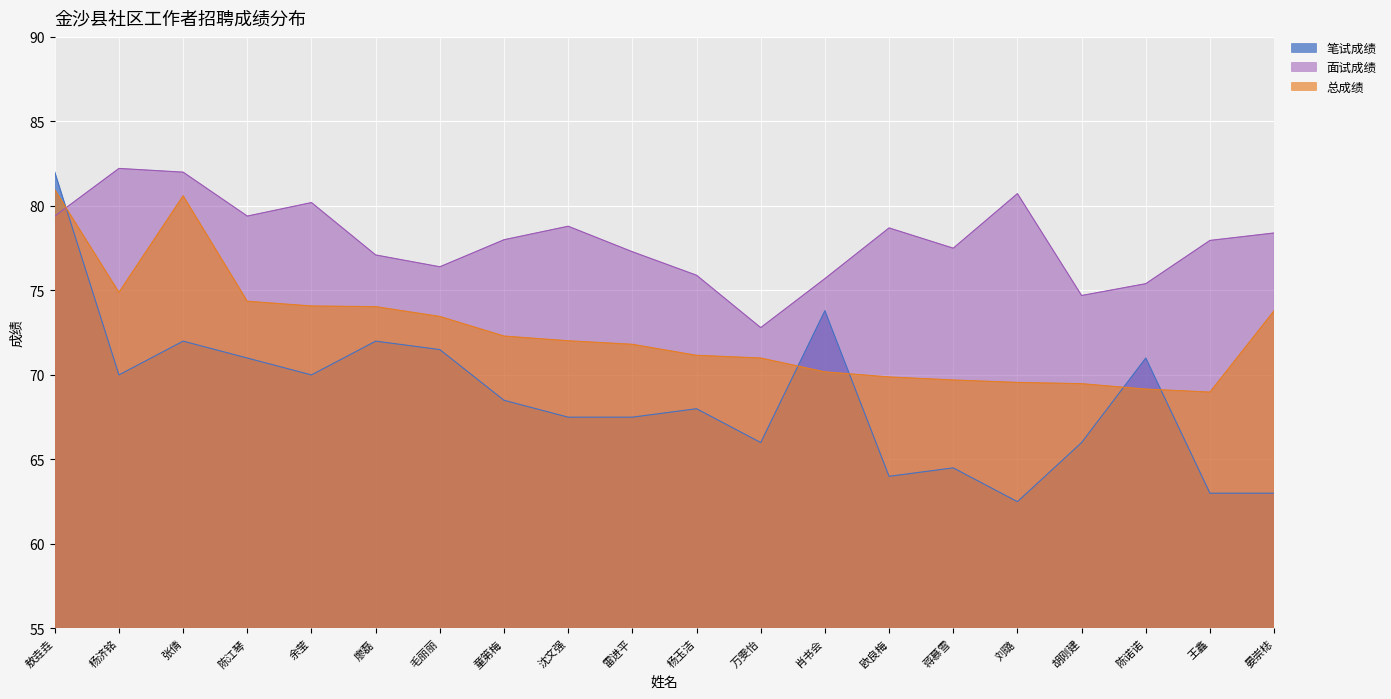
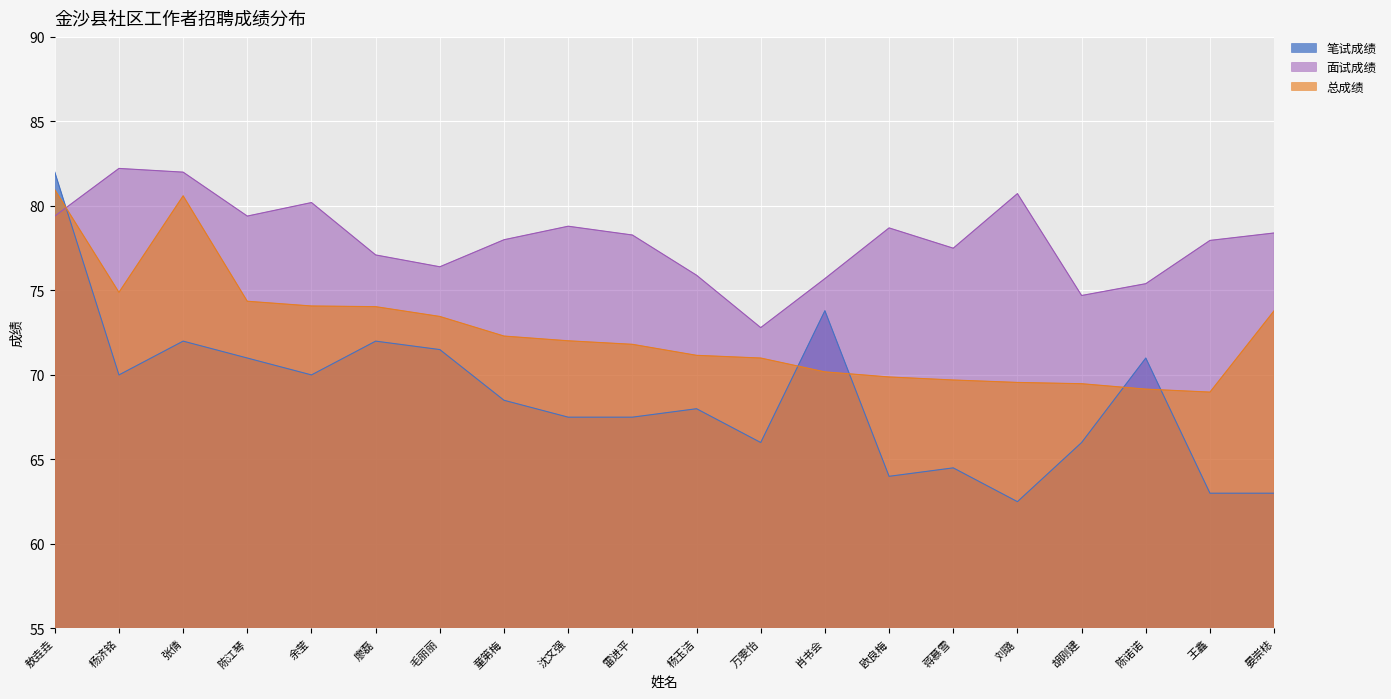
面试成绩, 雷进平: 77.3 -> 78.3
